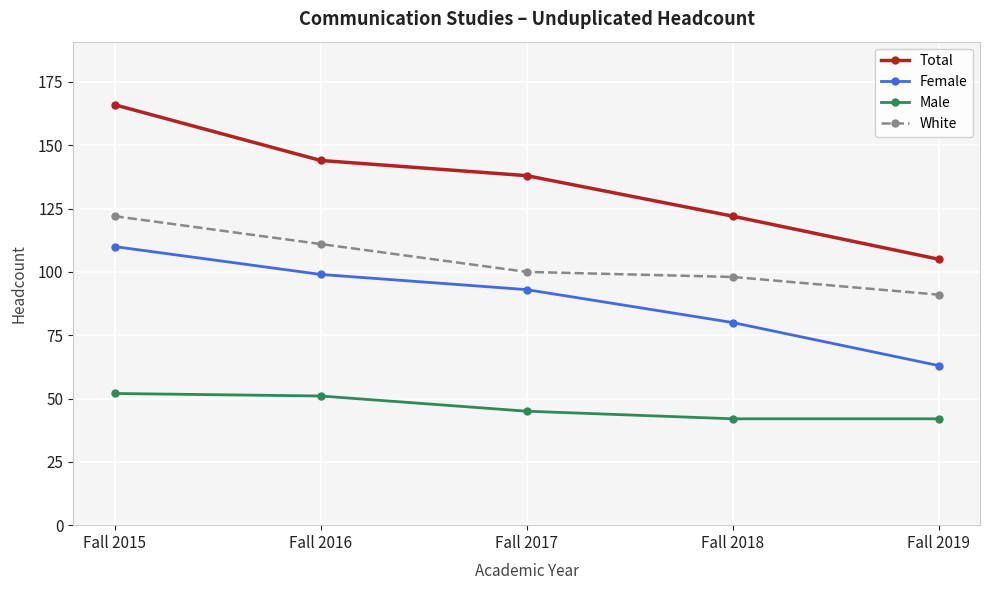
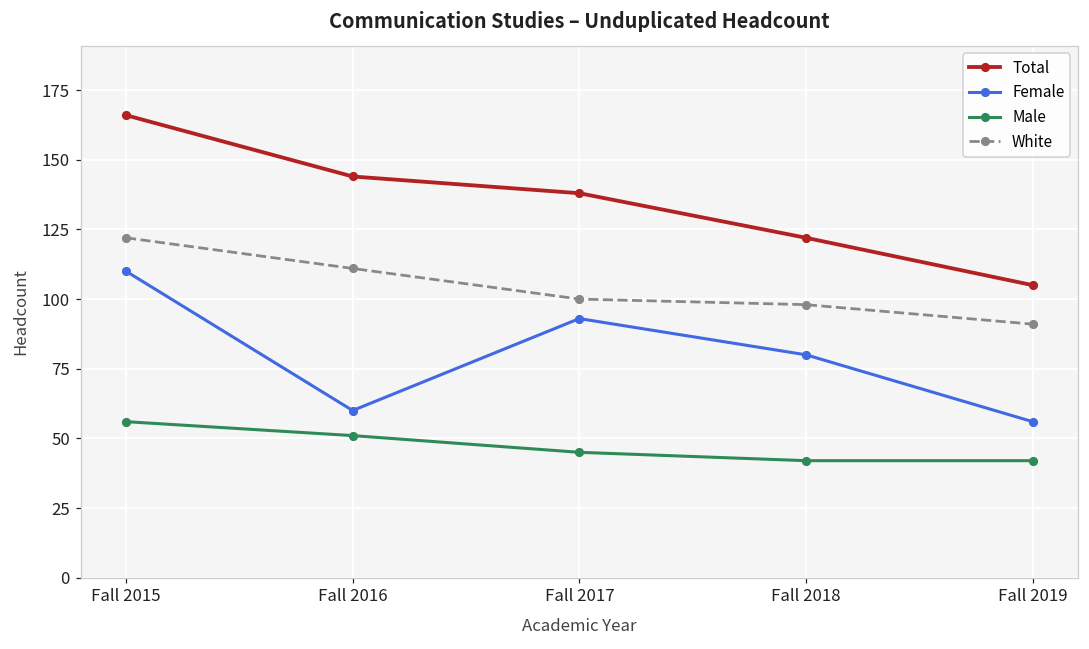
Male, Fall 2015: 52 -> 56
Female, Fall 2016: 99 -> 60
Female, Fall 2019: 63 -> 56
